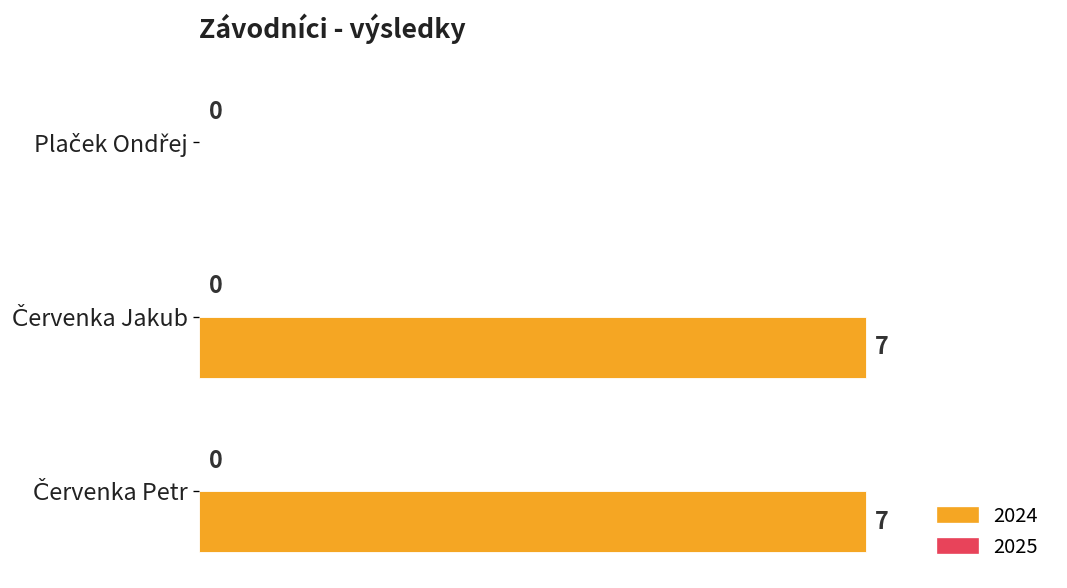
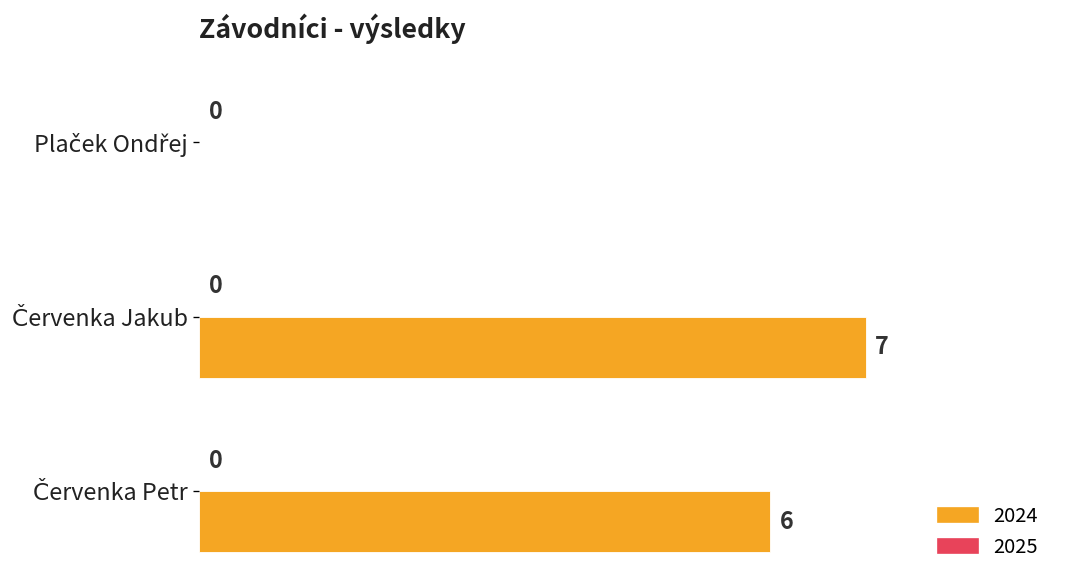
2024, Červenka Petr: 7 -> 6
